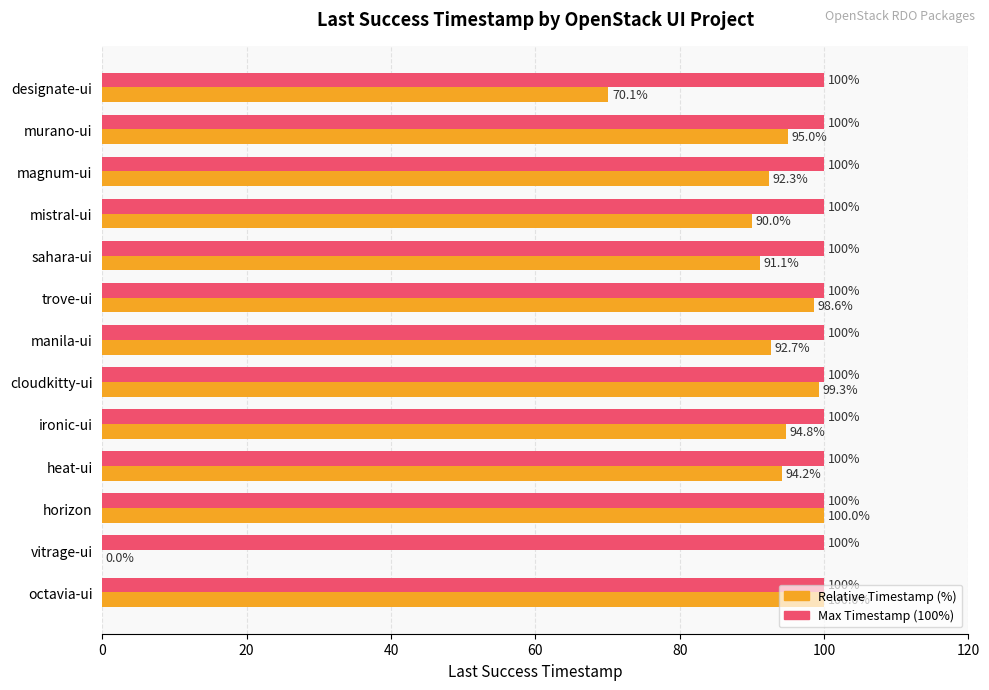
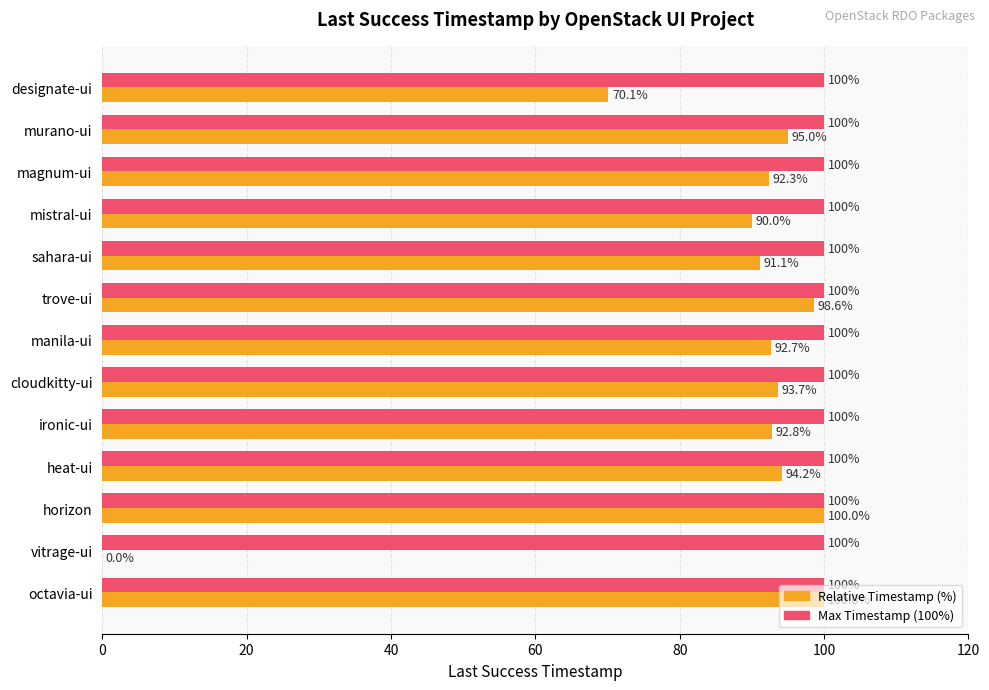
Relative Timestamp (%), cloudkitty-ui: 99.3% -> 93.7%
Relative Timestamp (%), ironic-ui: 94.8% -> 92.8%
